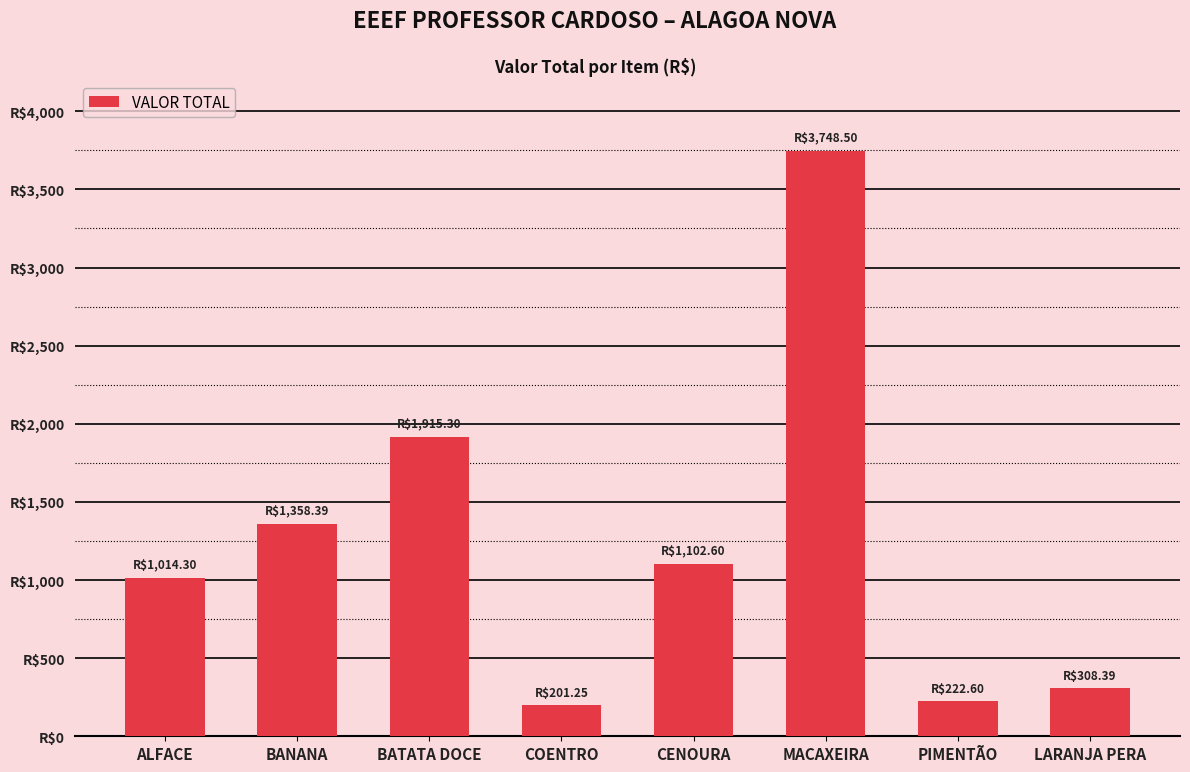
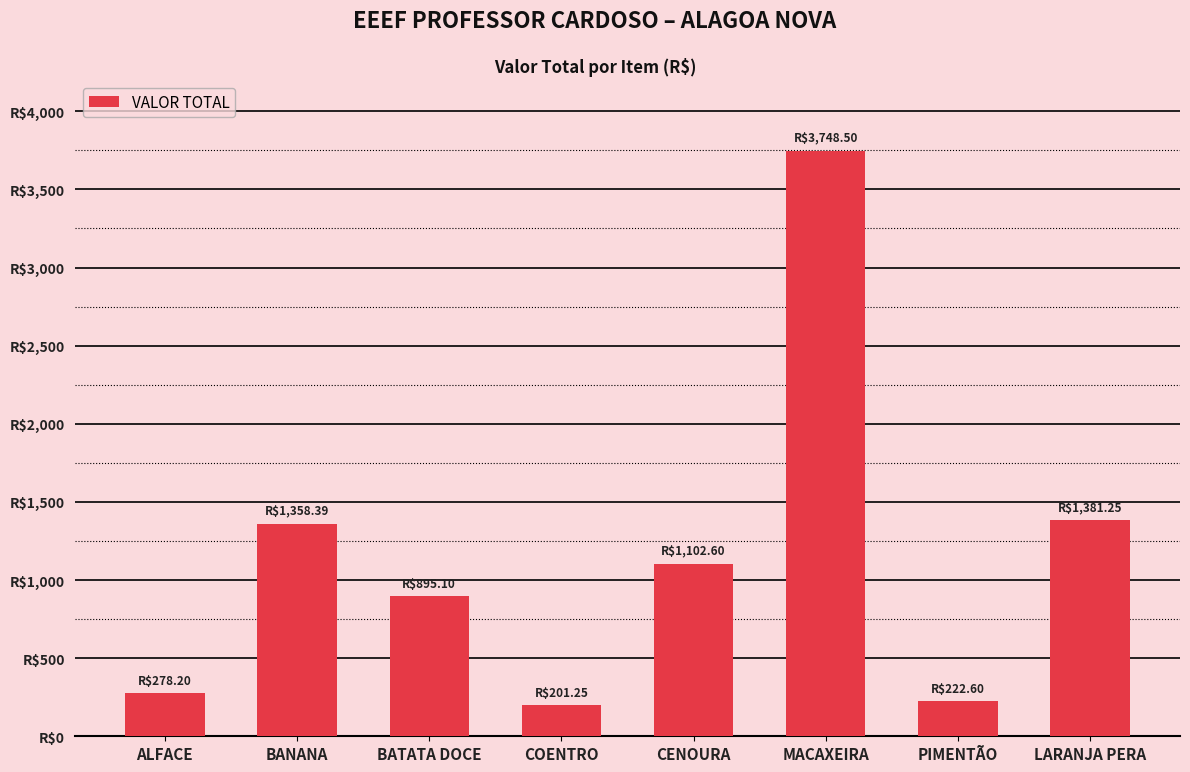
ALFACE: $1,014.30 -> $278.20
BATATA DOCE: $1,915.30 -> $895.10
LARANJA PERA: $308.39 -> $1,381.25
